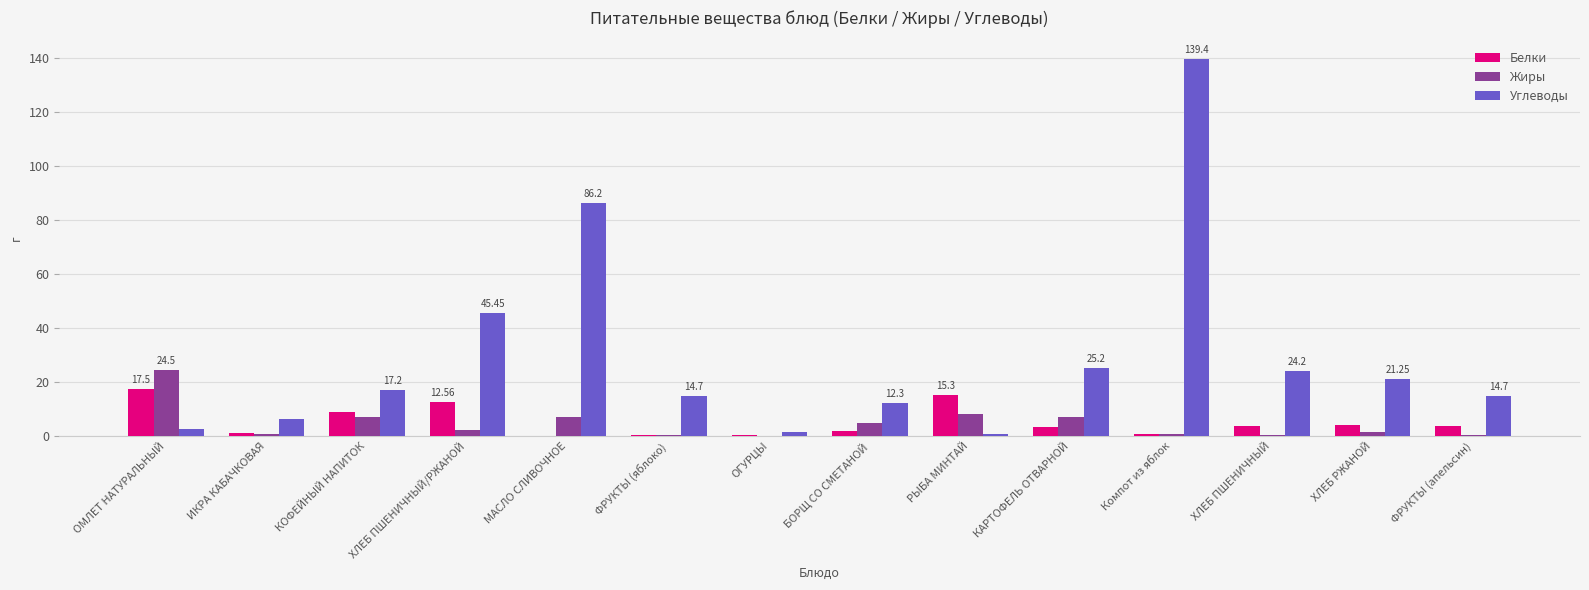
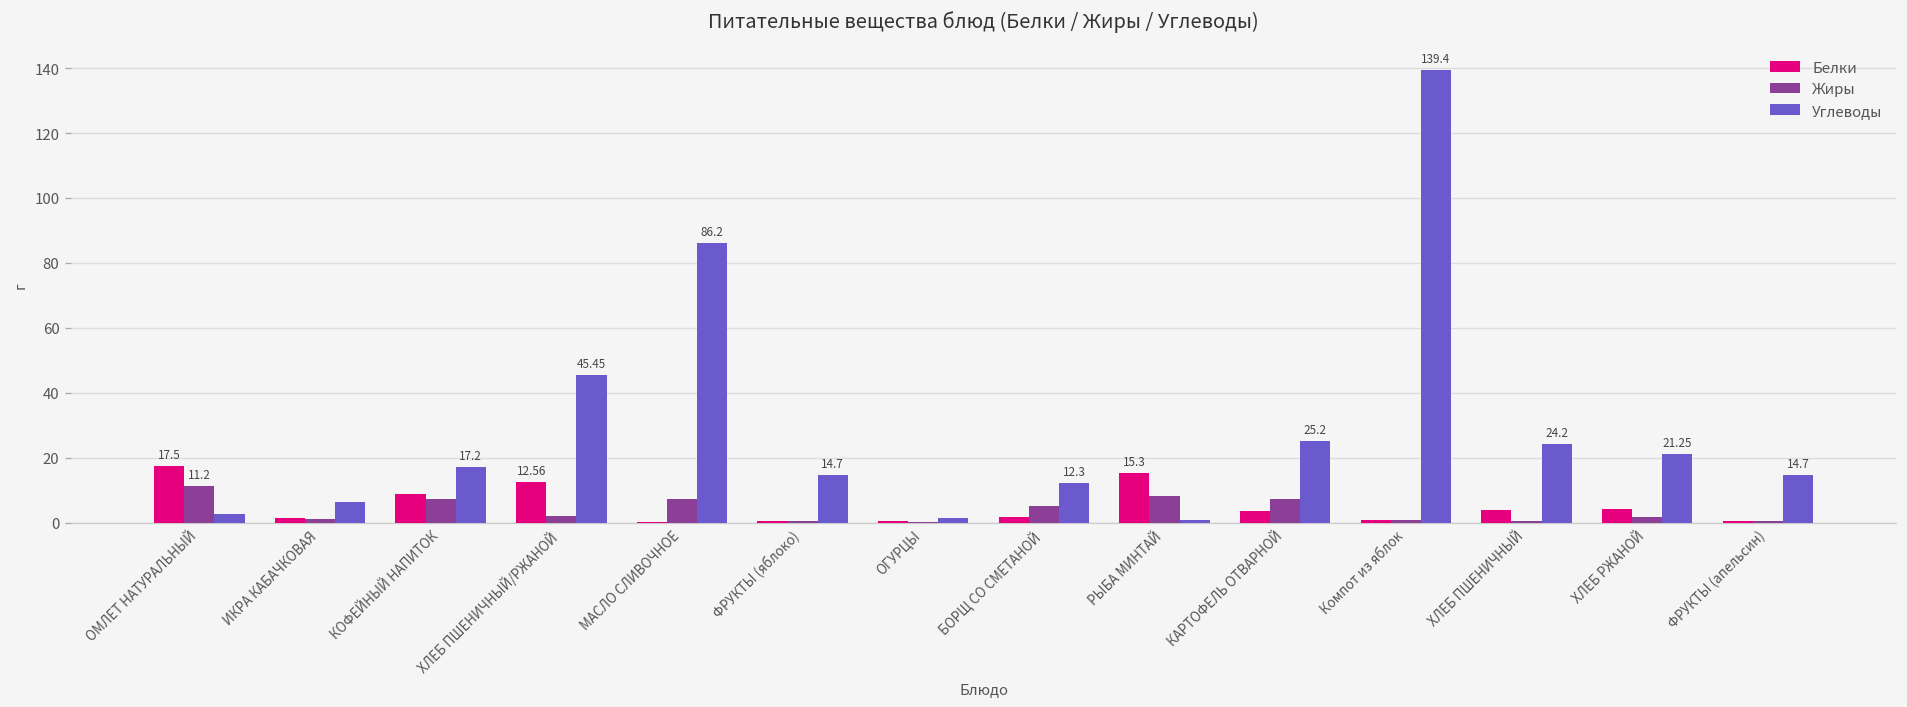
Жиры, ОМЛЕТ НАТУРАЛЬНЫЙ: 24.5 -> 11.2
Белки, ФРУКТЫ (апельсин): 4 -> 1
